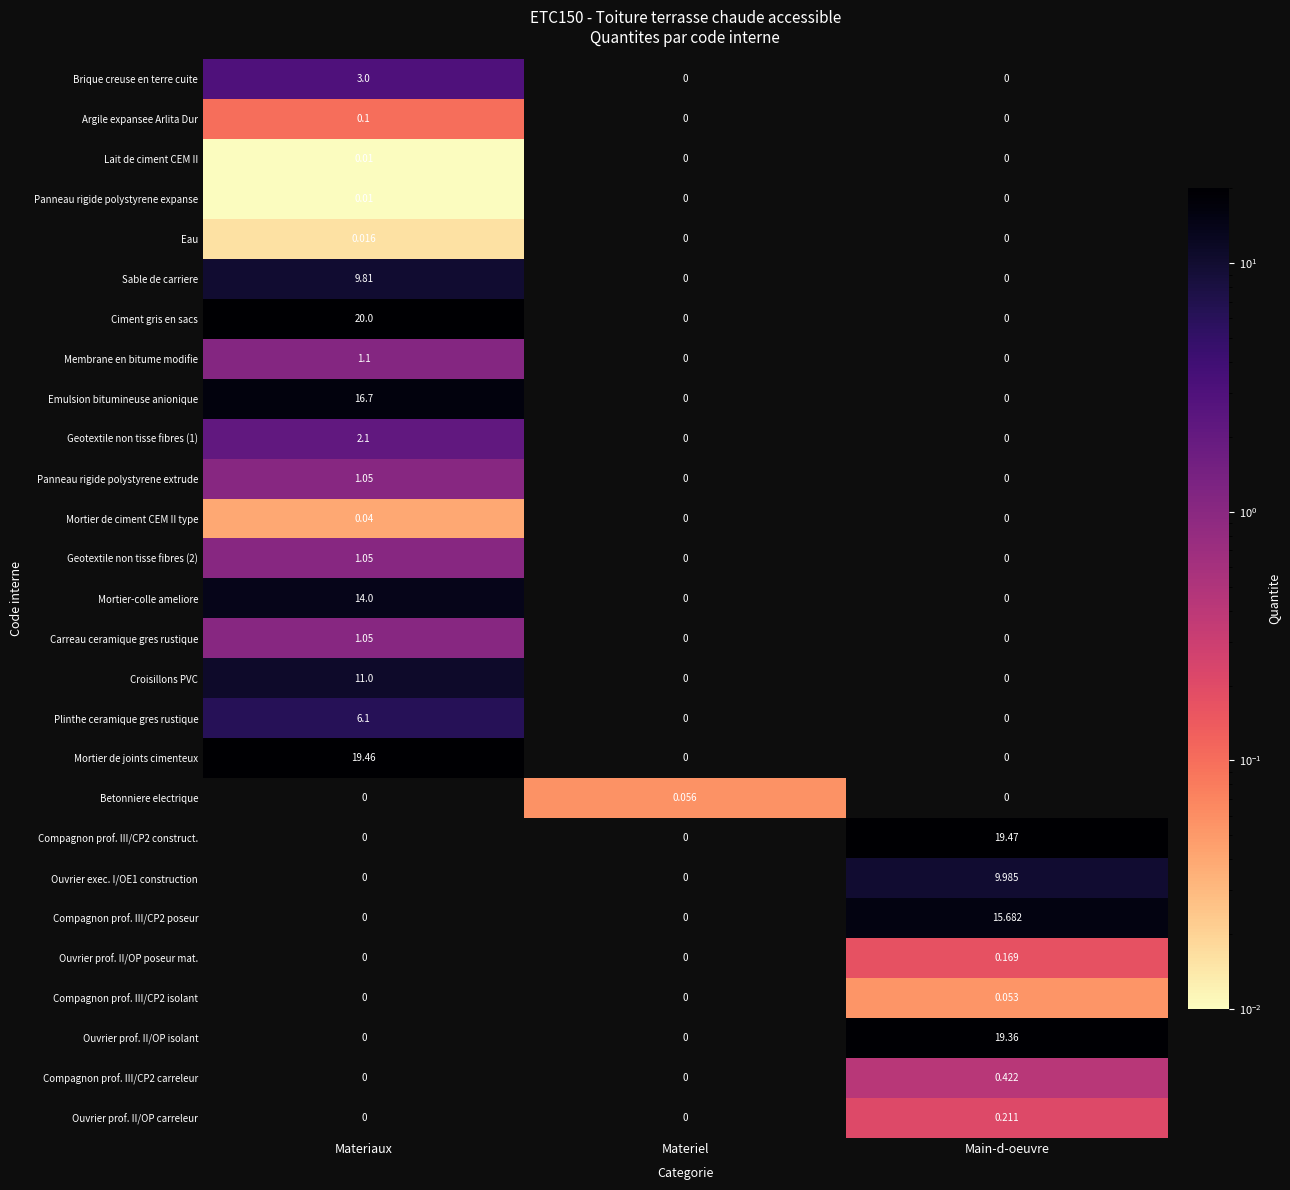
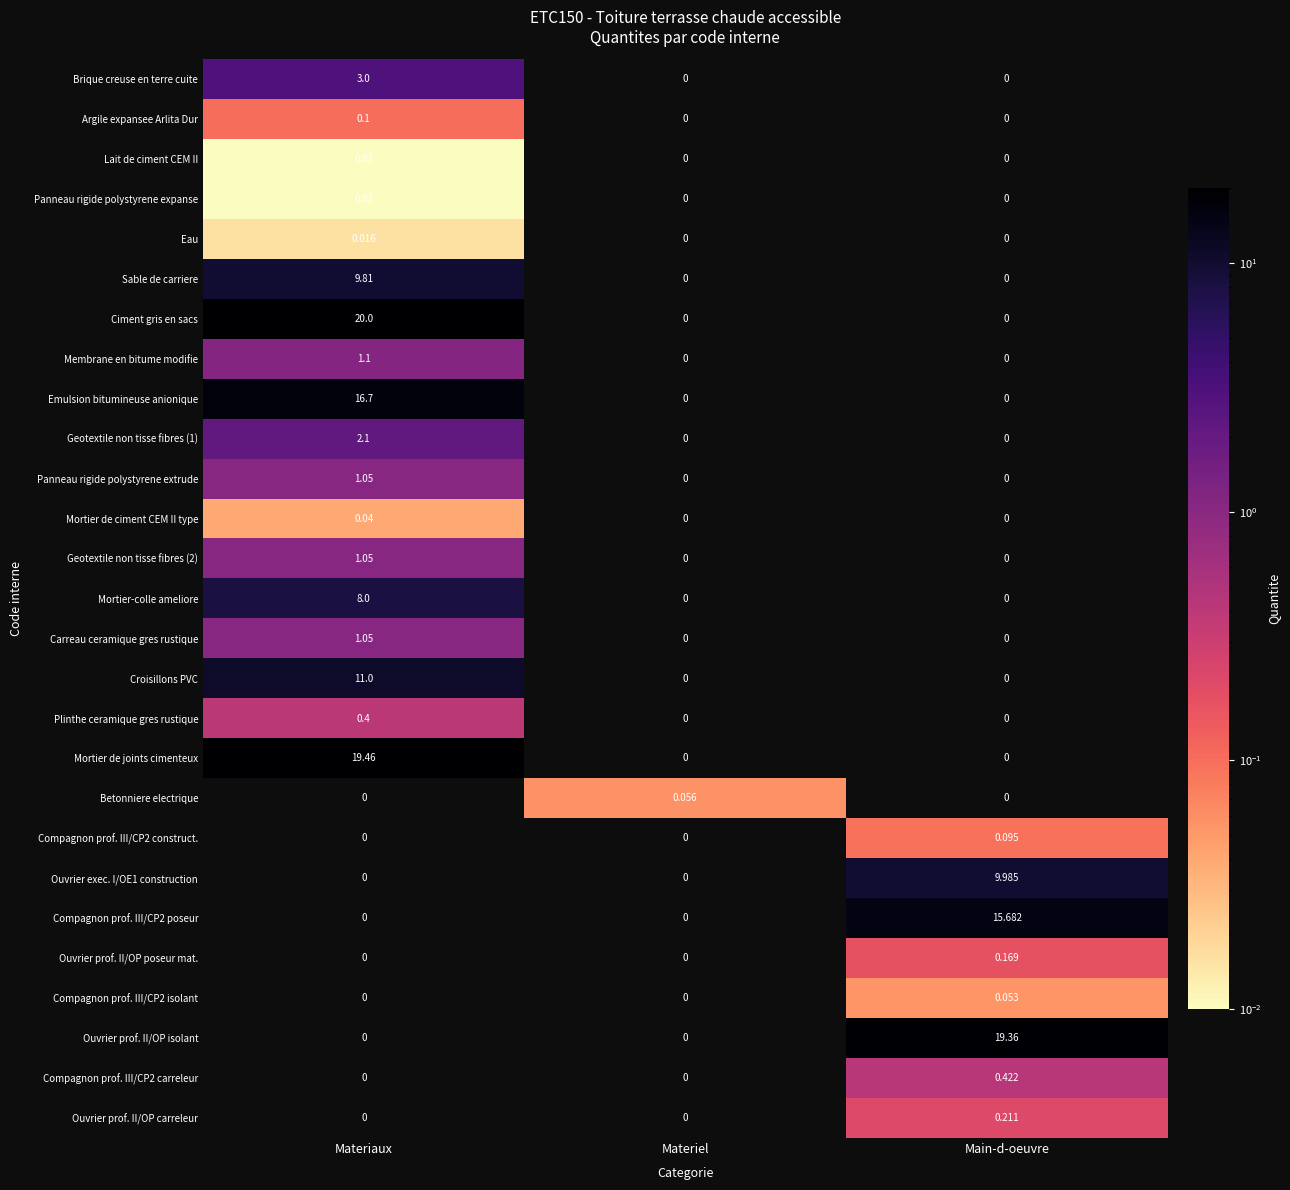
Mortier-colle ameliore, Materiaux: 14.0 -> 8.0
Plinthe ceramique gres rustique, Materiaux: 6.1 -> 0.4
Compagnon prof. III/CP2 construct., Main-d-oeuvre: 19.47 -> 0.095
